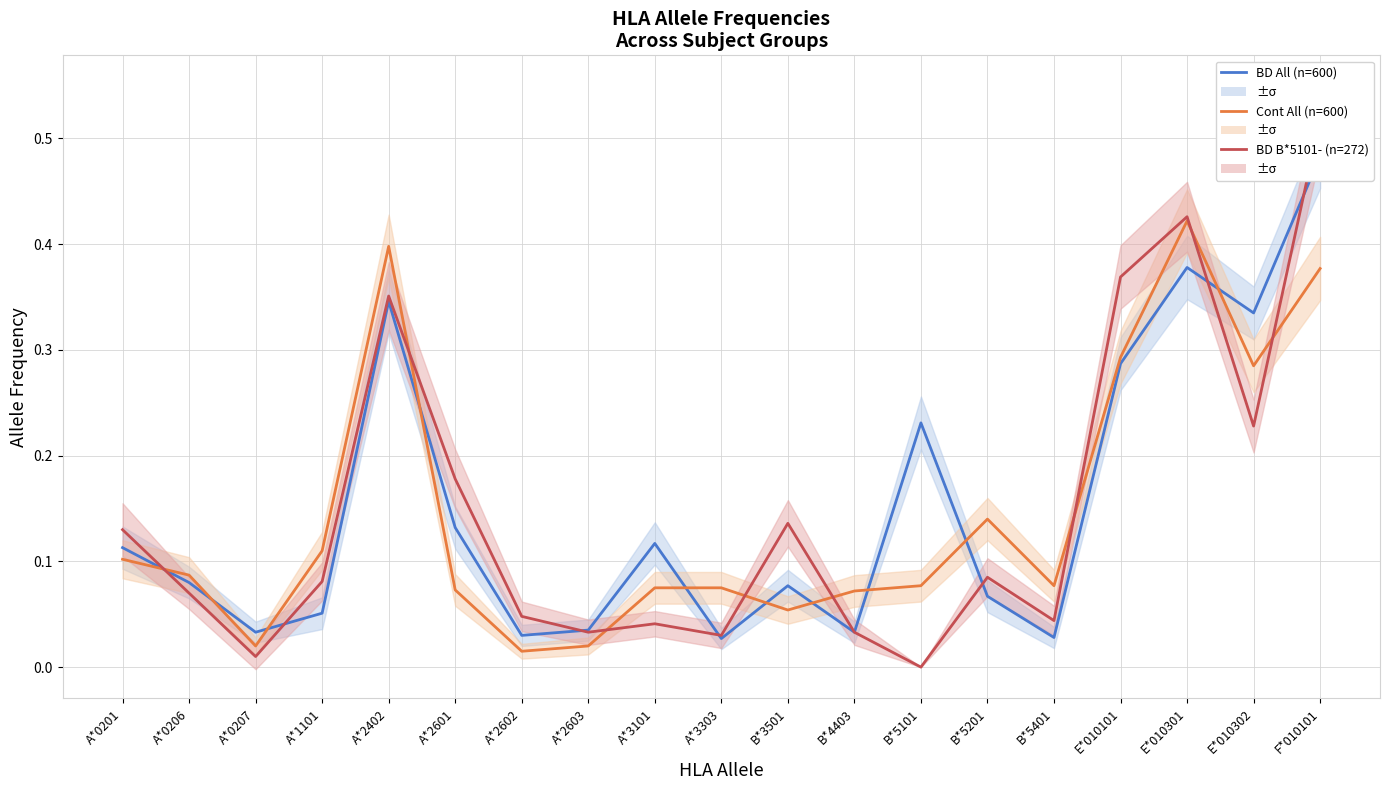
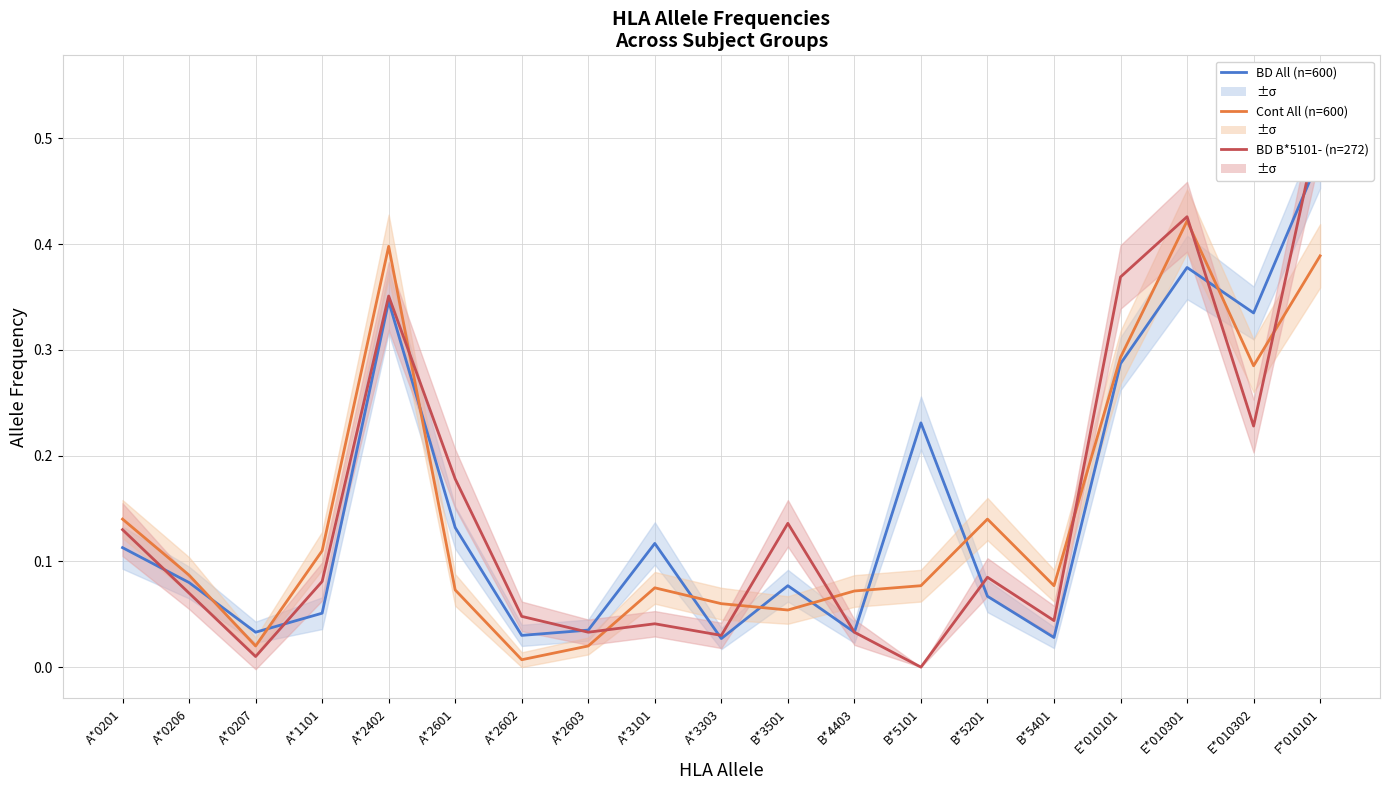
Cont All (n=600), A*0201: 0.102 -> 0.140
Cont All (n=600), A*2602: 0.015 -> 0.007
Cont All (n=600), A*3303: 0.075 -> 0.060
Cont All (n=600), F*010101: 0.377 -> 0.389
